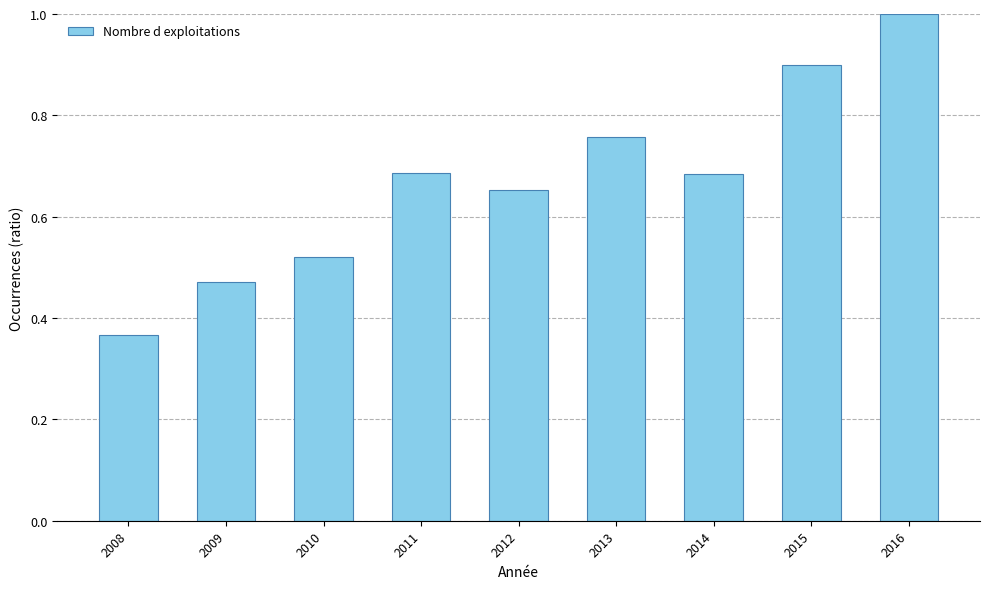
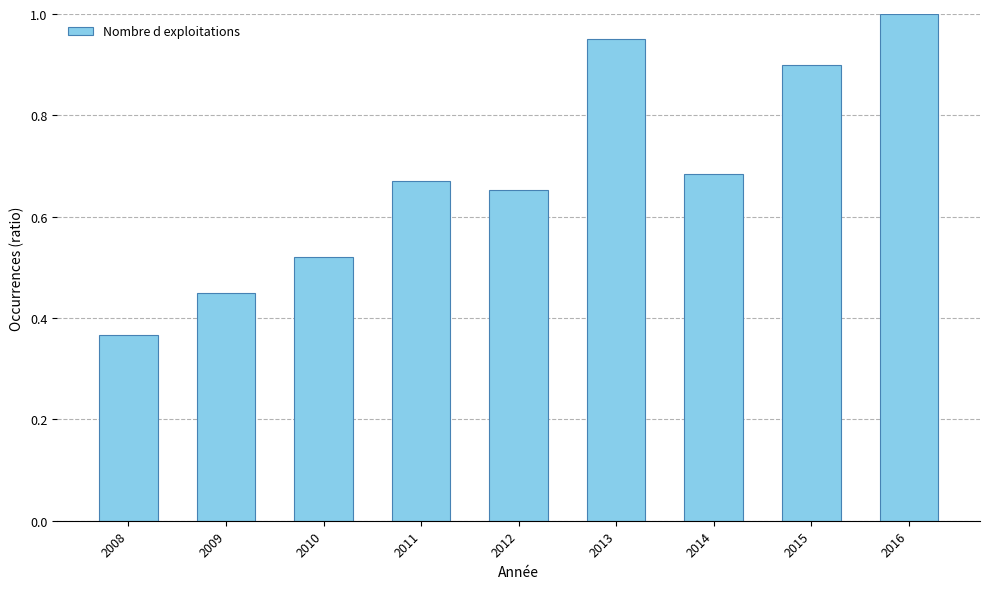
2009: 0.47 -> 0.45
2011: 0.69 -> 0.67
2013: 0.76 -> 0.95
